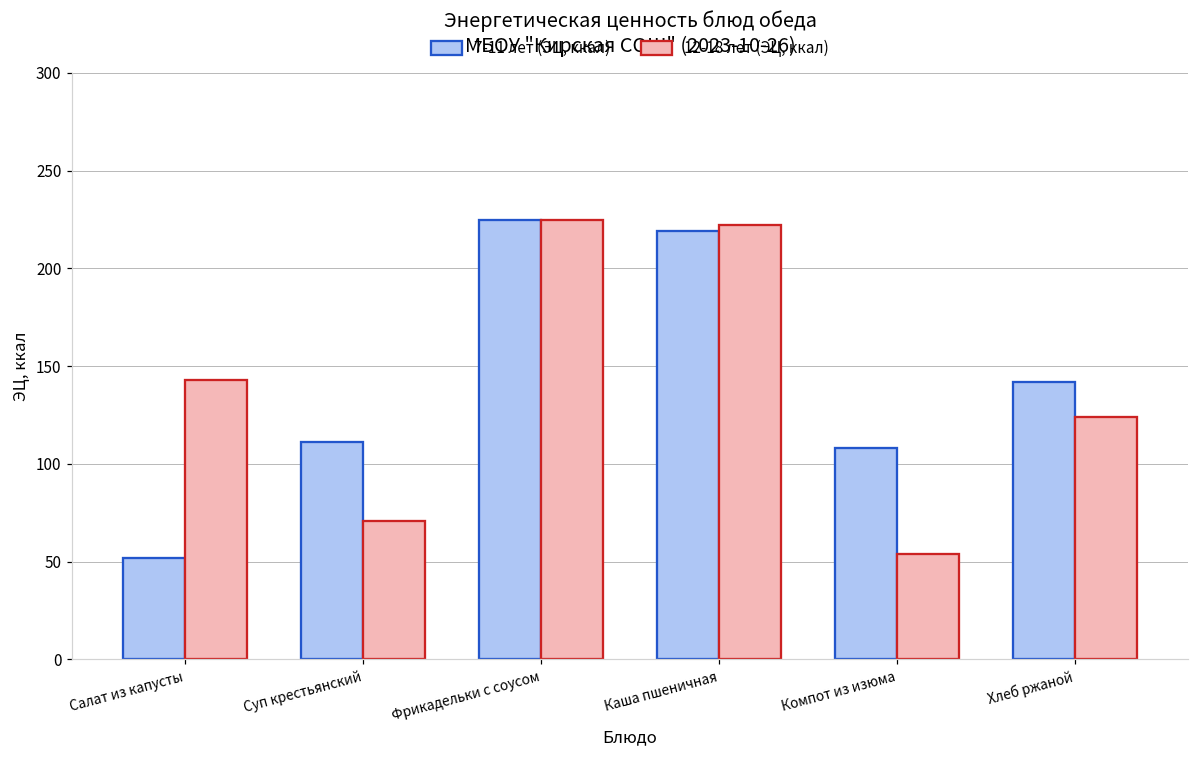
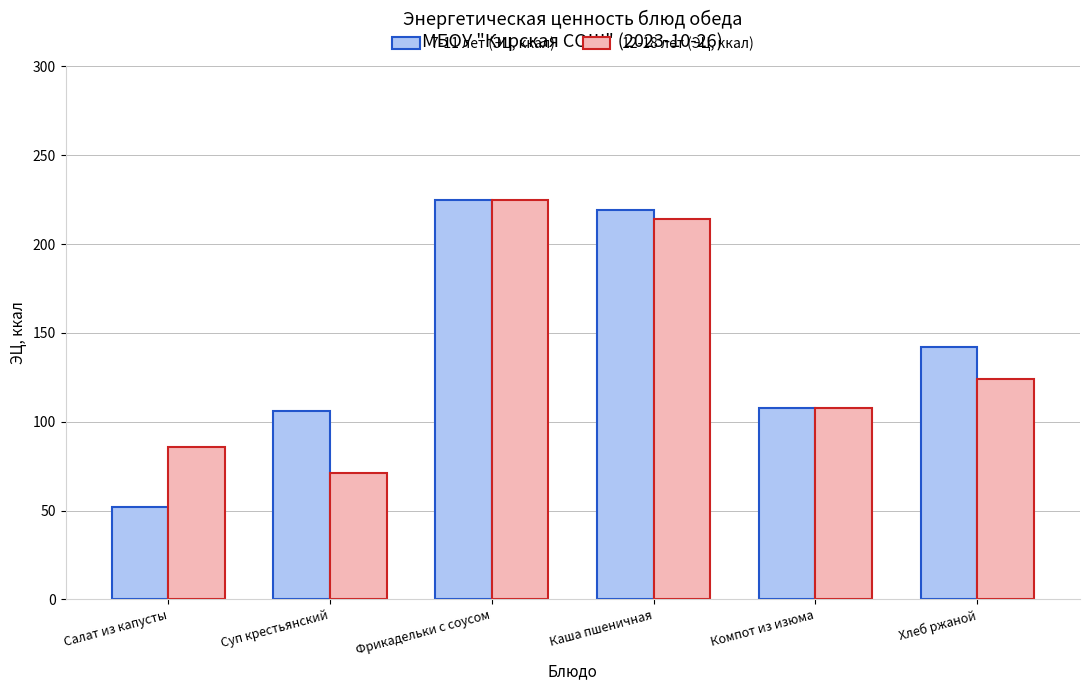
12-18 лет (ЭЦ, ккал), Салат из капусты: 143 -> 86
7-11 лет (ЭЦ, ккал), Суп крестьянский: 111 -> 106
12-18 лет (ЭЦ, ккал), Каша пшеничная: 222 -> 214
12-18 лет (ЭЦ, ккал), Компот из изюма: 54 -> 108
